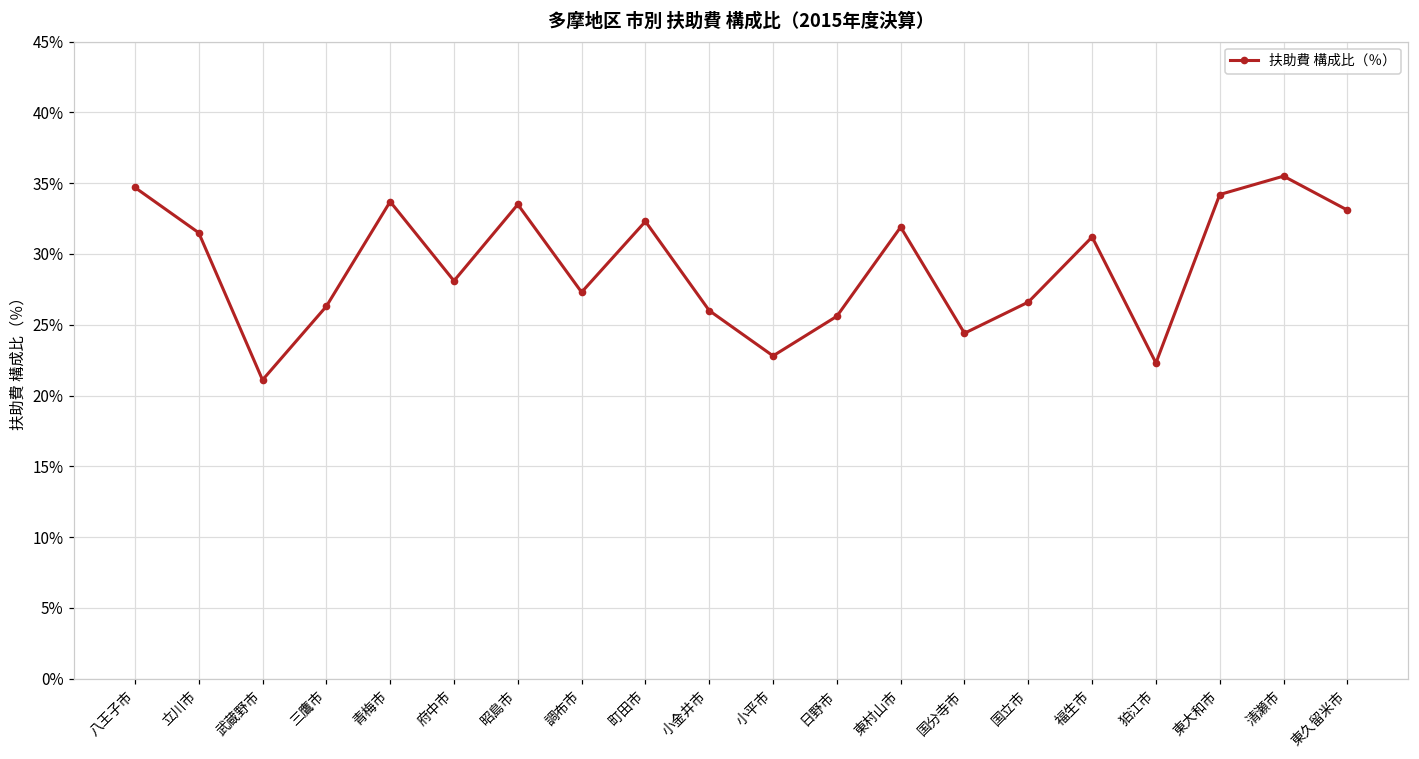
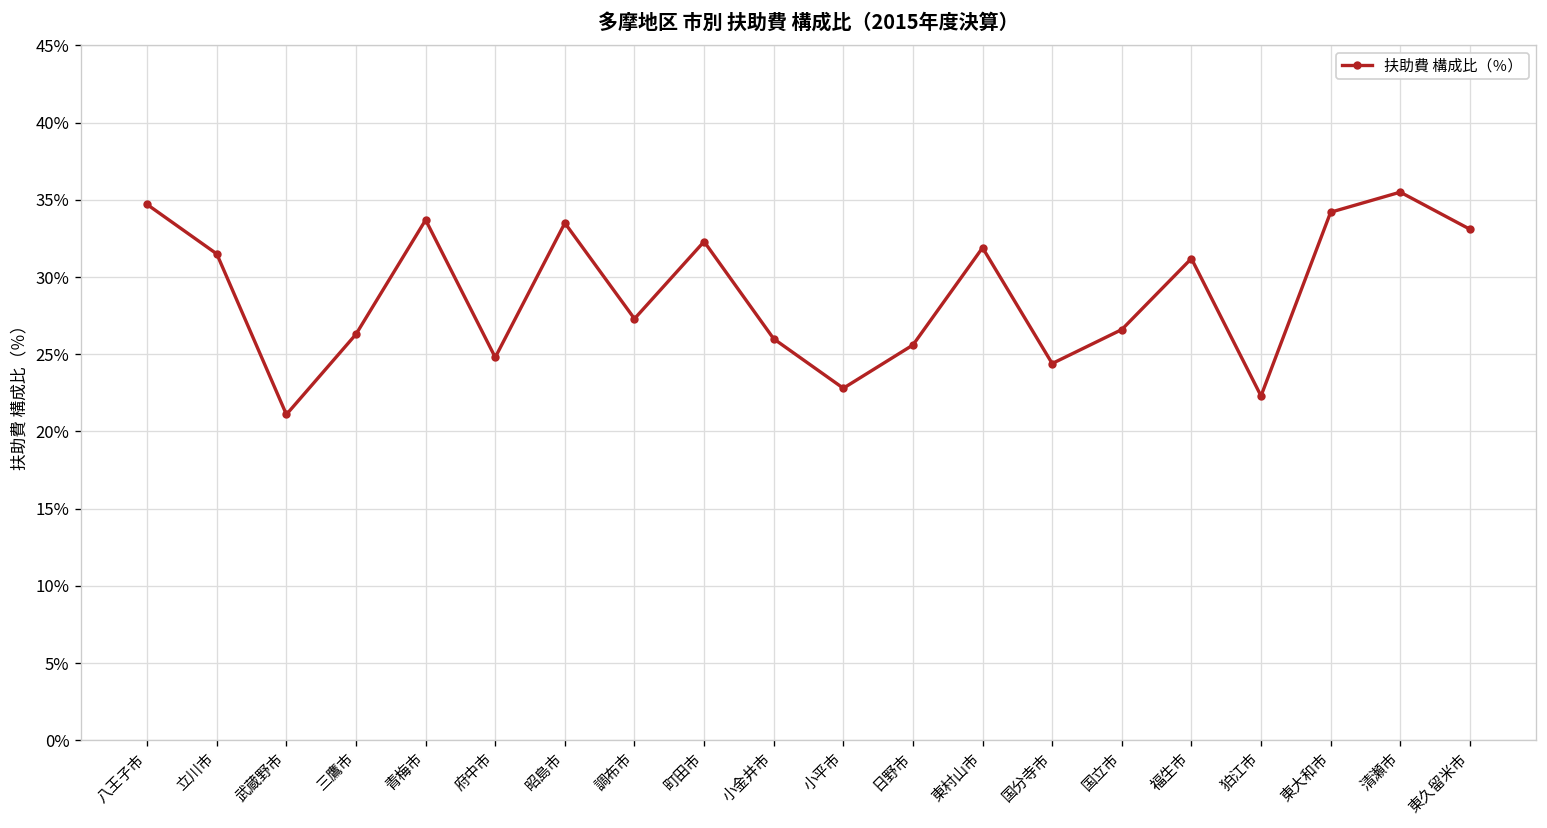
府中市: 28.1% -> 24.8%
